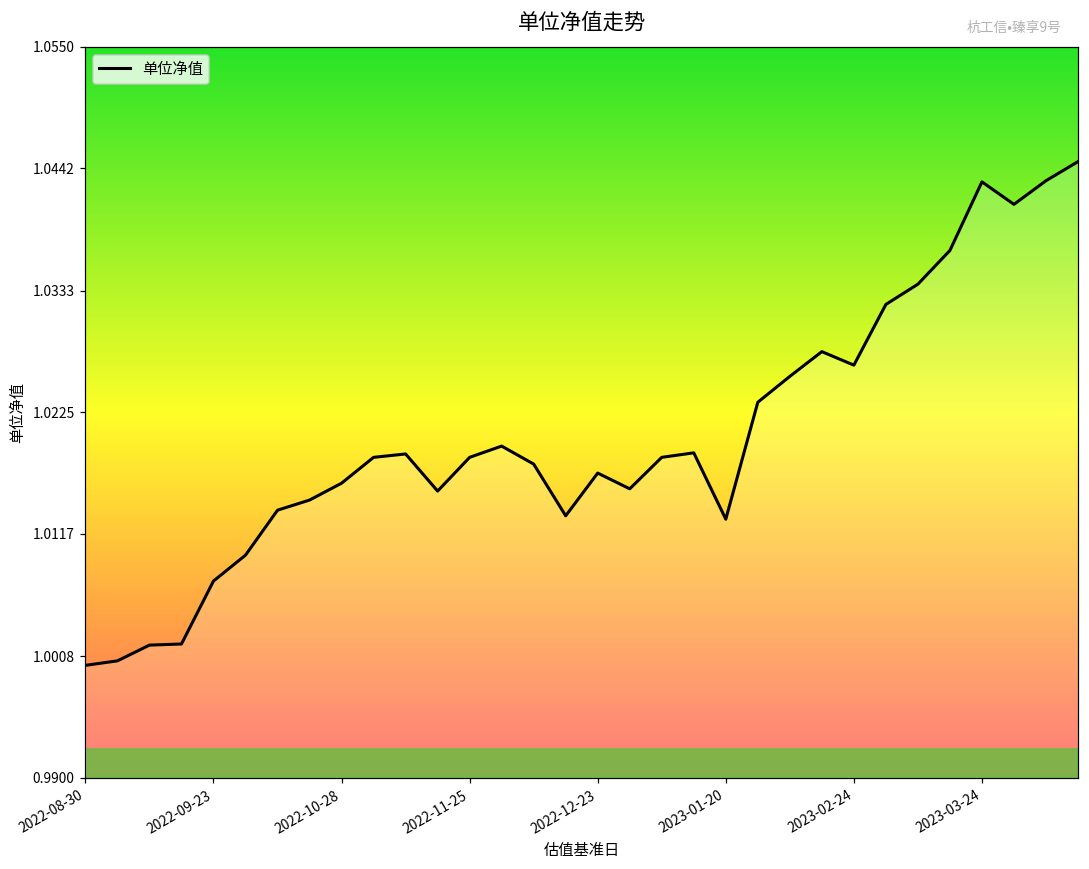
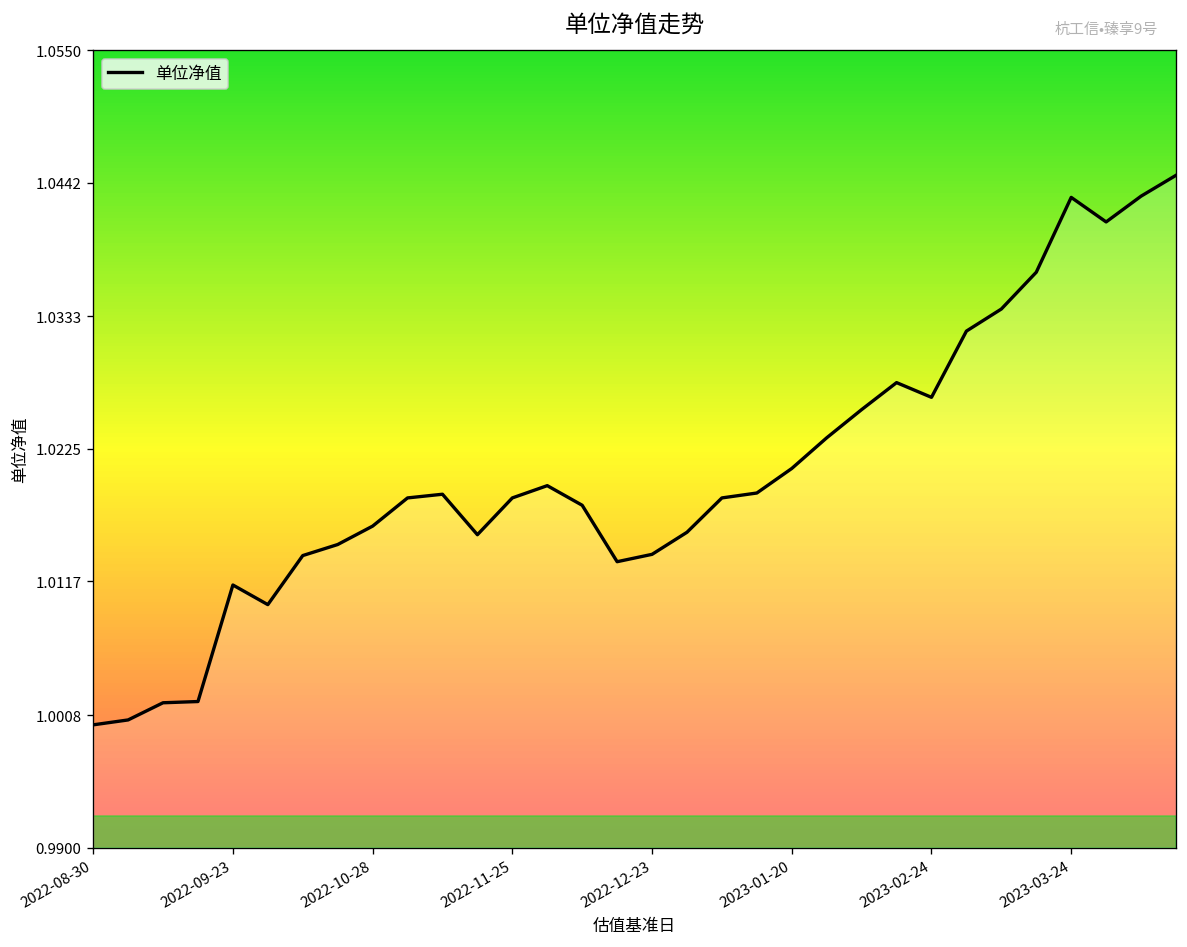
2022-09-23: 1.0075 -> 1.0114
2022-12-23: 1.0171 -> 1.0139
2023-01-20: 1.0130 -> 1.0209
